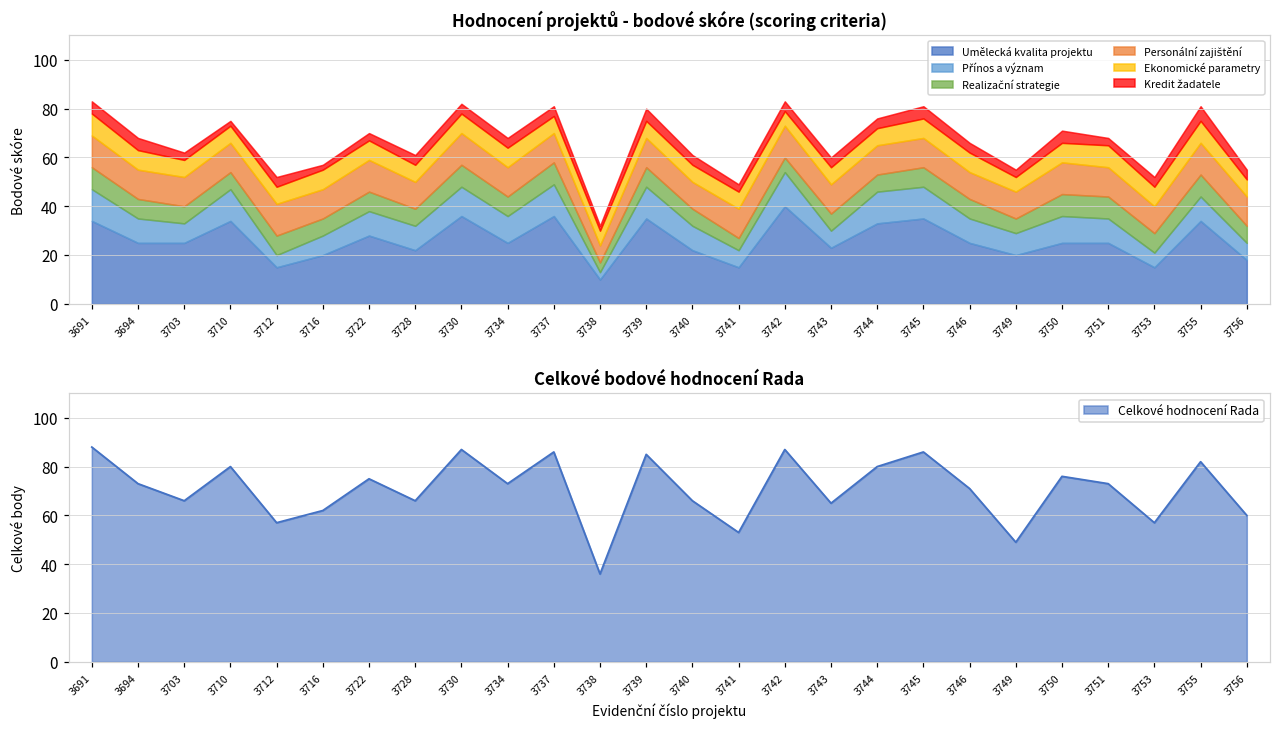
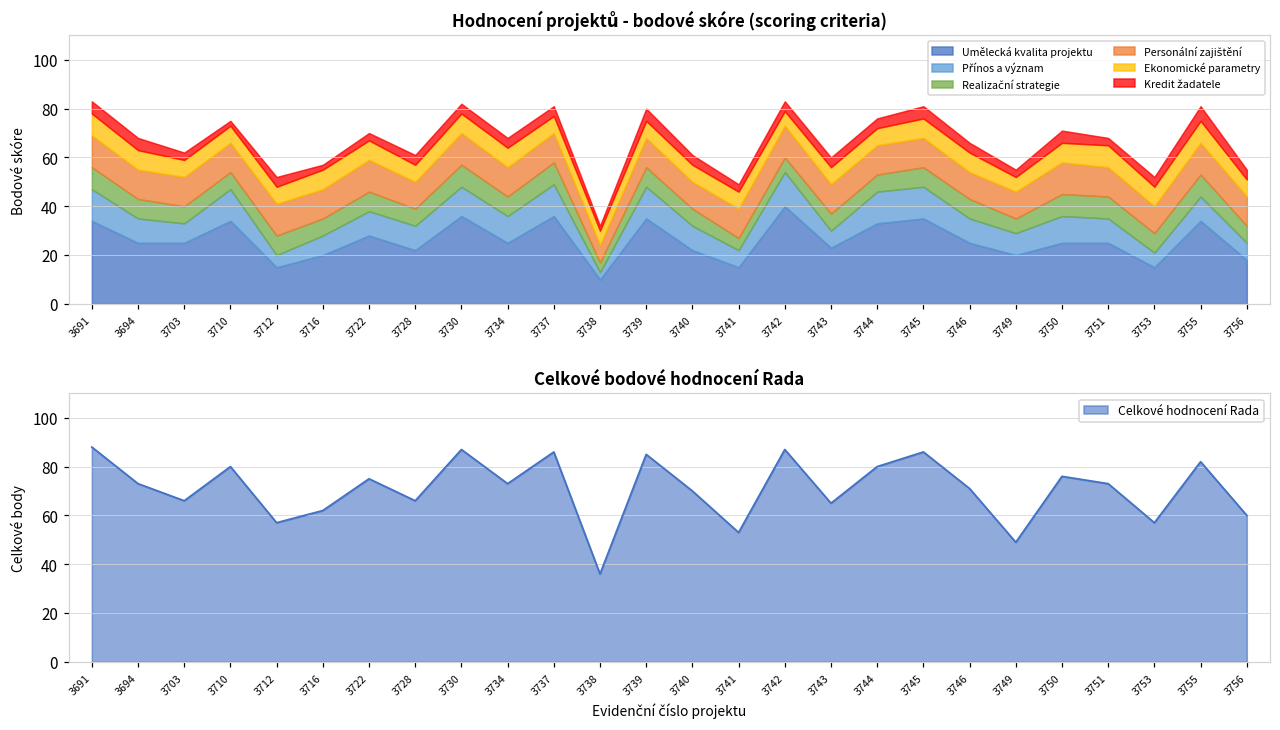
Celkové bodové hodnocení Rada, 3740: 66 -> 70
